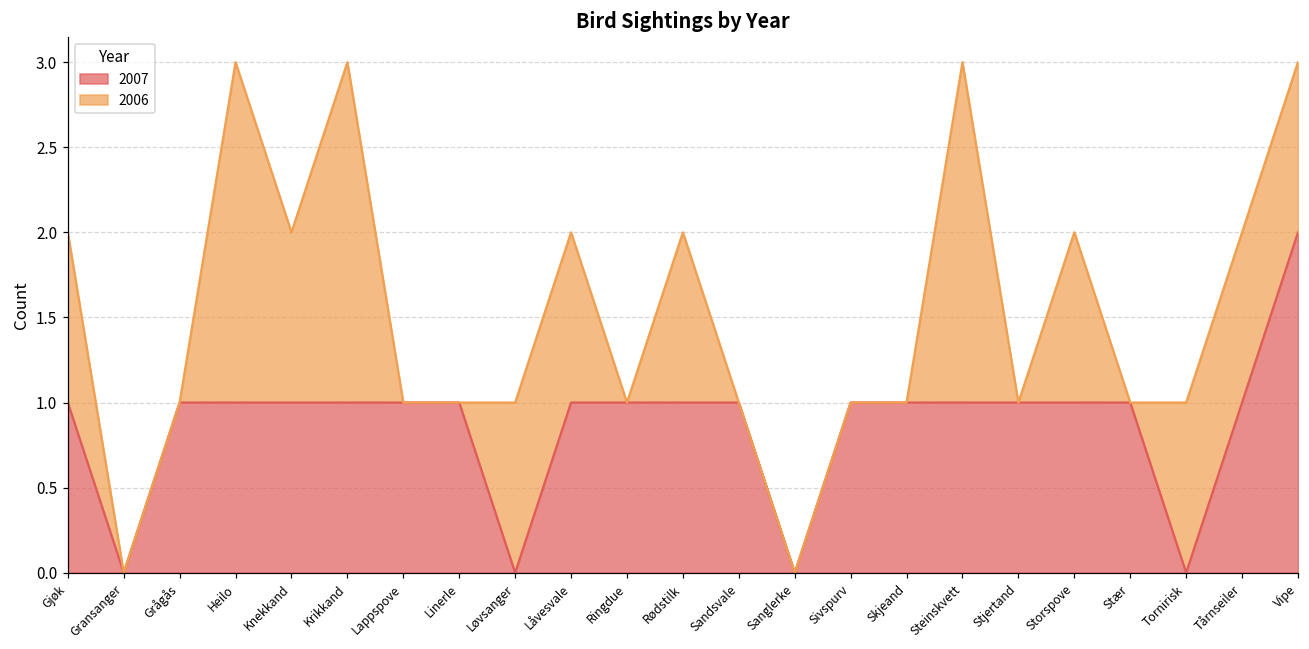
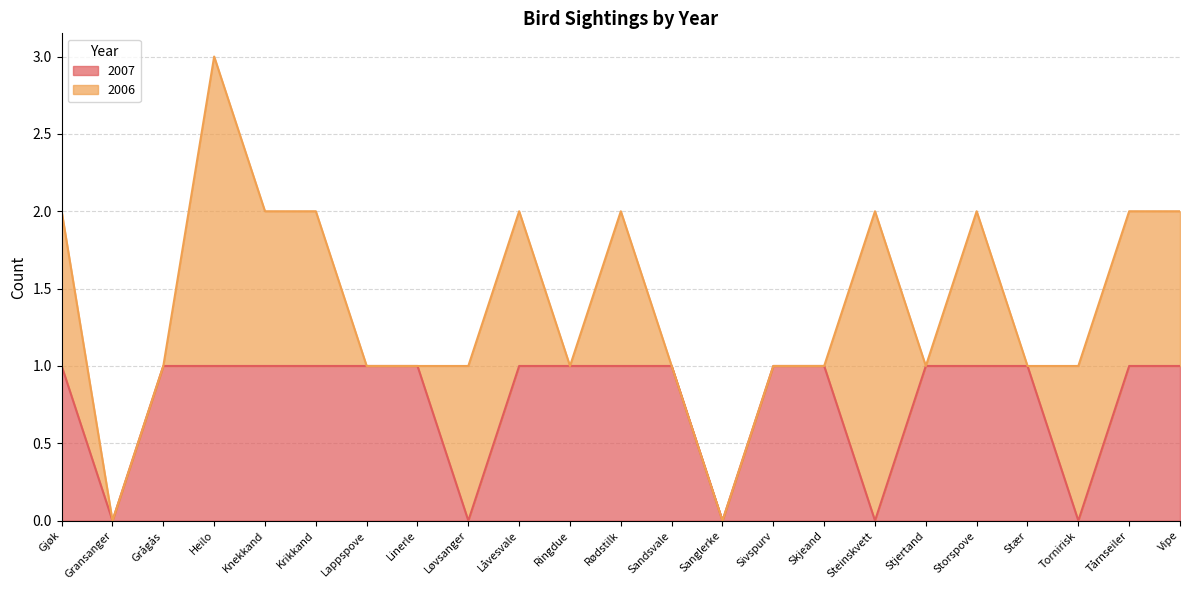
2006, Krikkand: 2 -> 1
2007, Steinskvett: 1 -> 0
2007, Vipe: 2 -> 1
